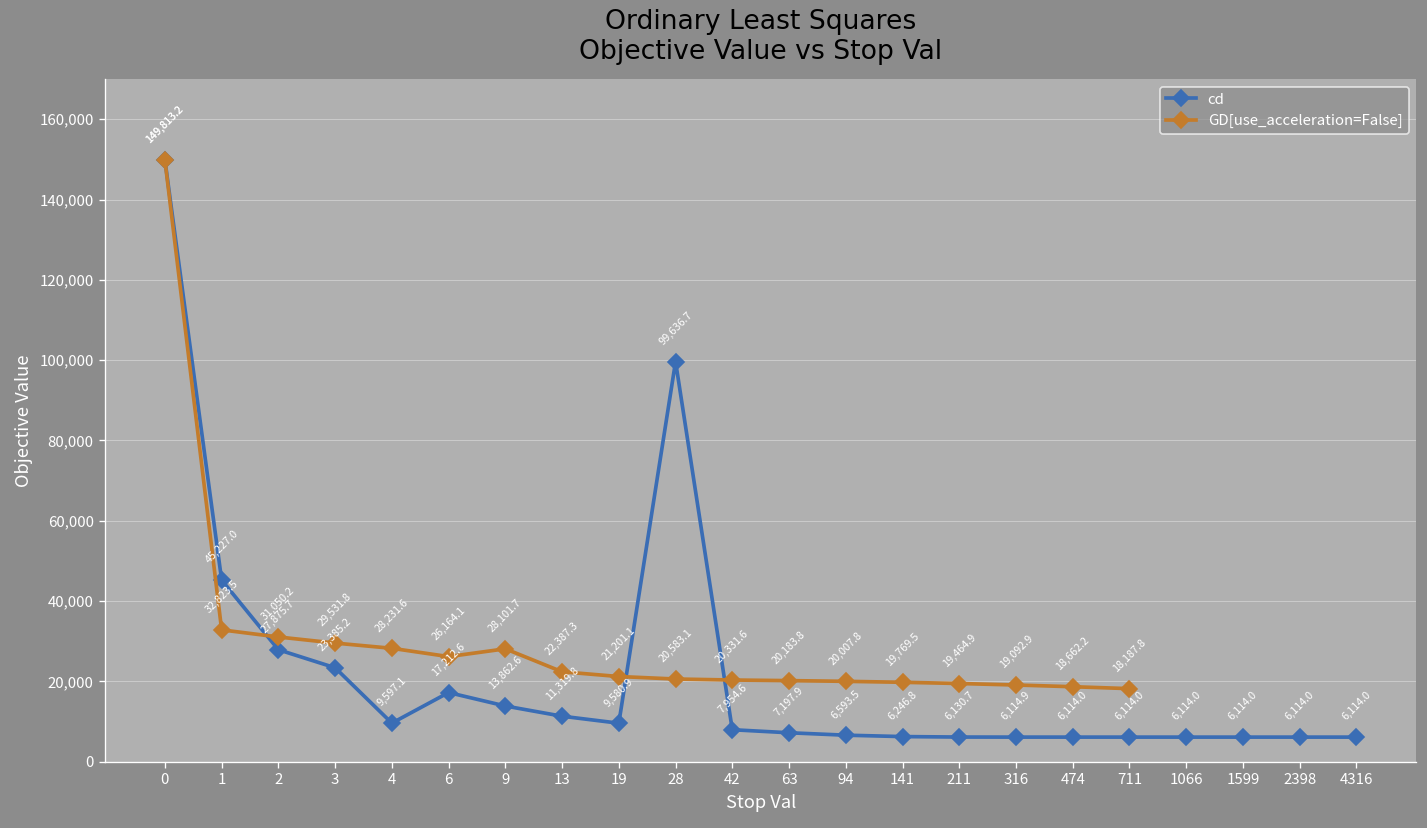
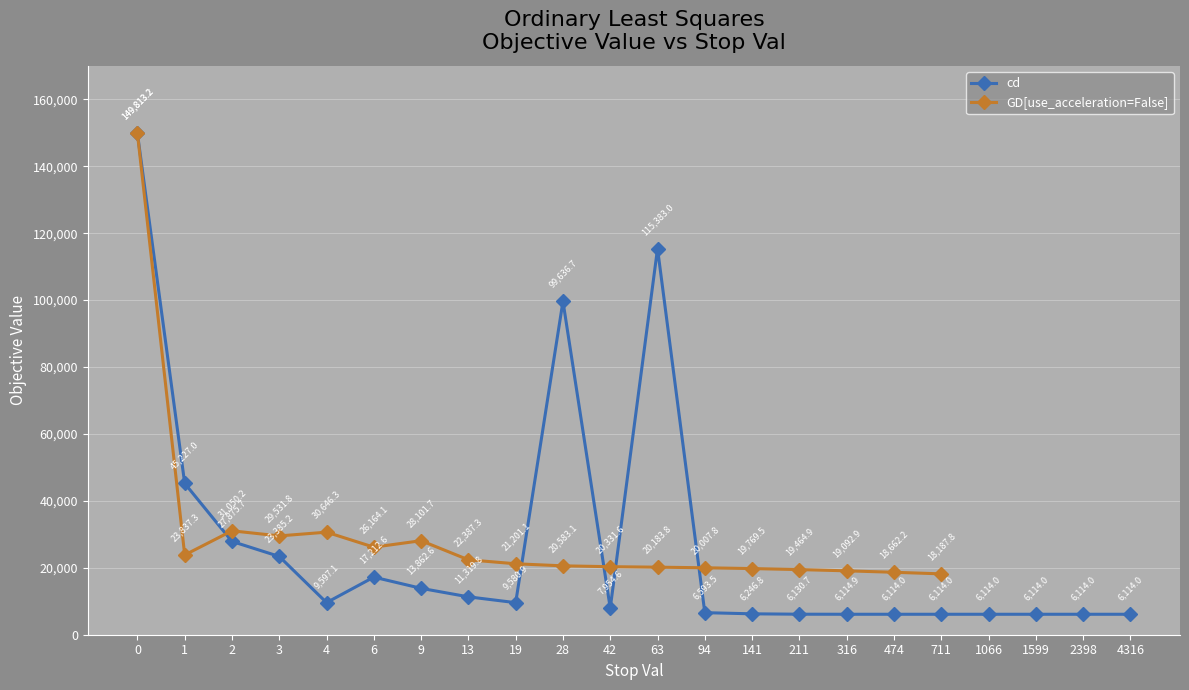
GD[use_acceleration=False], 1: 32,823.5 -> 23,837.3
GD[use_acceleration=False], 4: 28,231.6 -> 30,646.3
cd, 63: 7,197.9 -> 115,383.0
